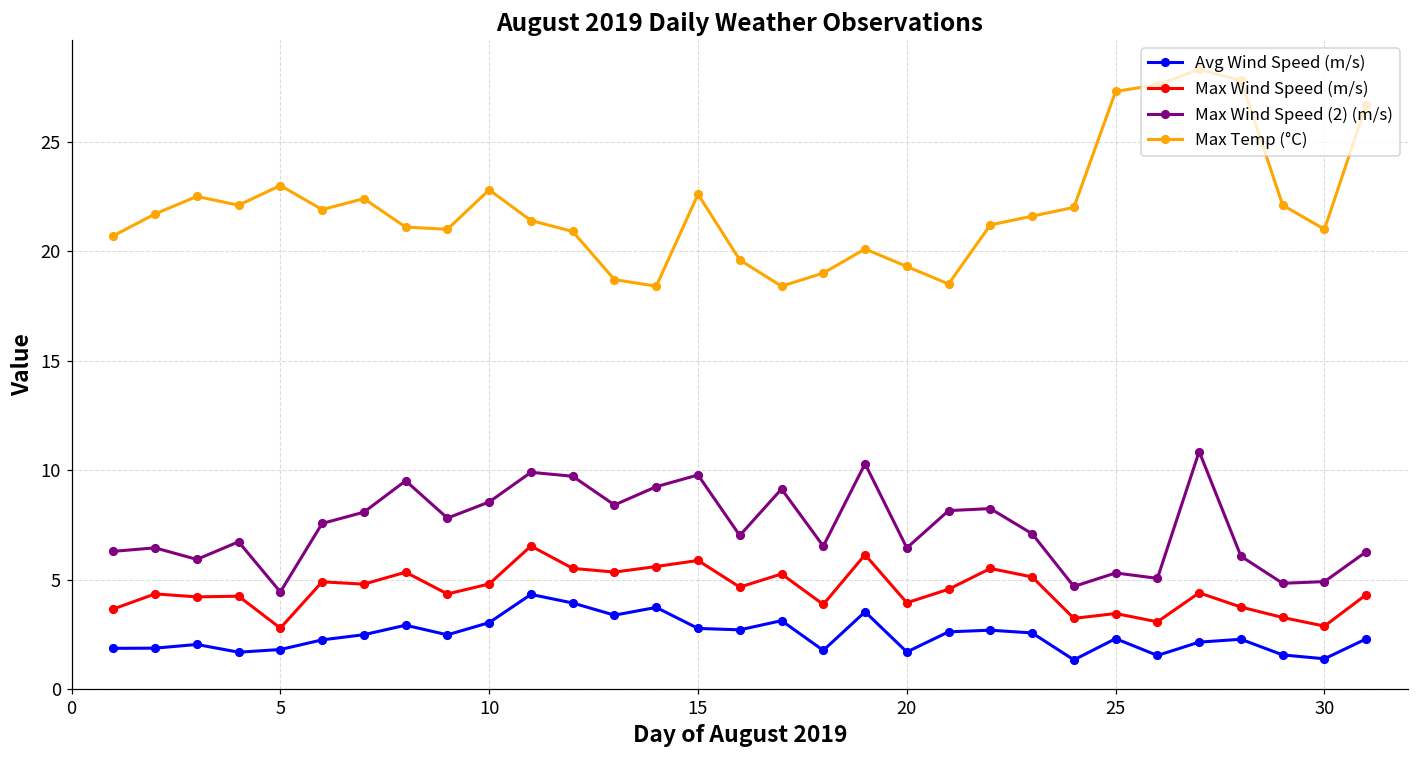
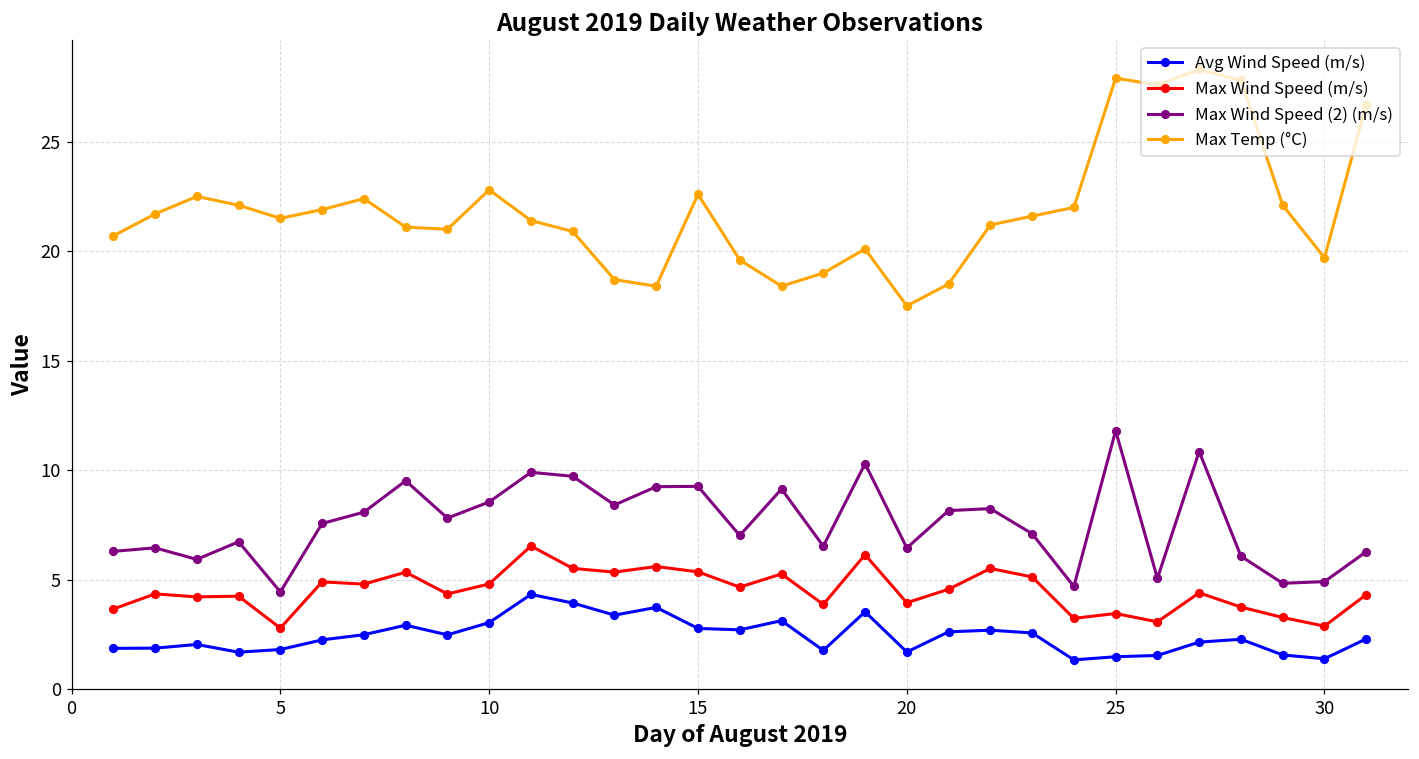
Max Temp (°C), 5: 23.0 -> 21.5
Max Wind Speed (m/s), 15: 5.9 -> 5.4
Max Wind Speed (2) (m/s), 15: 9.8 -> 9.3
Max Temp (°C), 20: 19.3 -> 17.5
Avg Wind Speed (m/s), 25: 2.3 -> 1.5
Max Wind Speed (2) (m/s), 25: 5.3 -> 11.8
Max Temp (°C), 25: 27.3 -> 27.9
Max Temp (°C), 30: 21.0 -> 19.7
